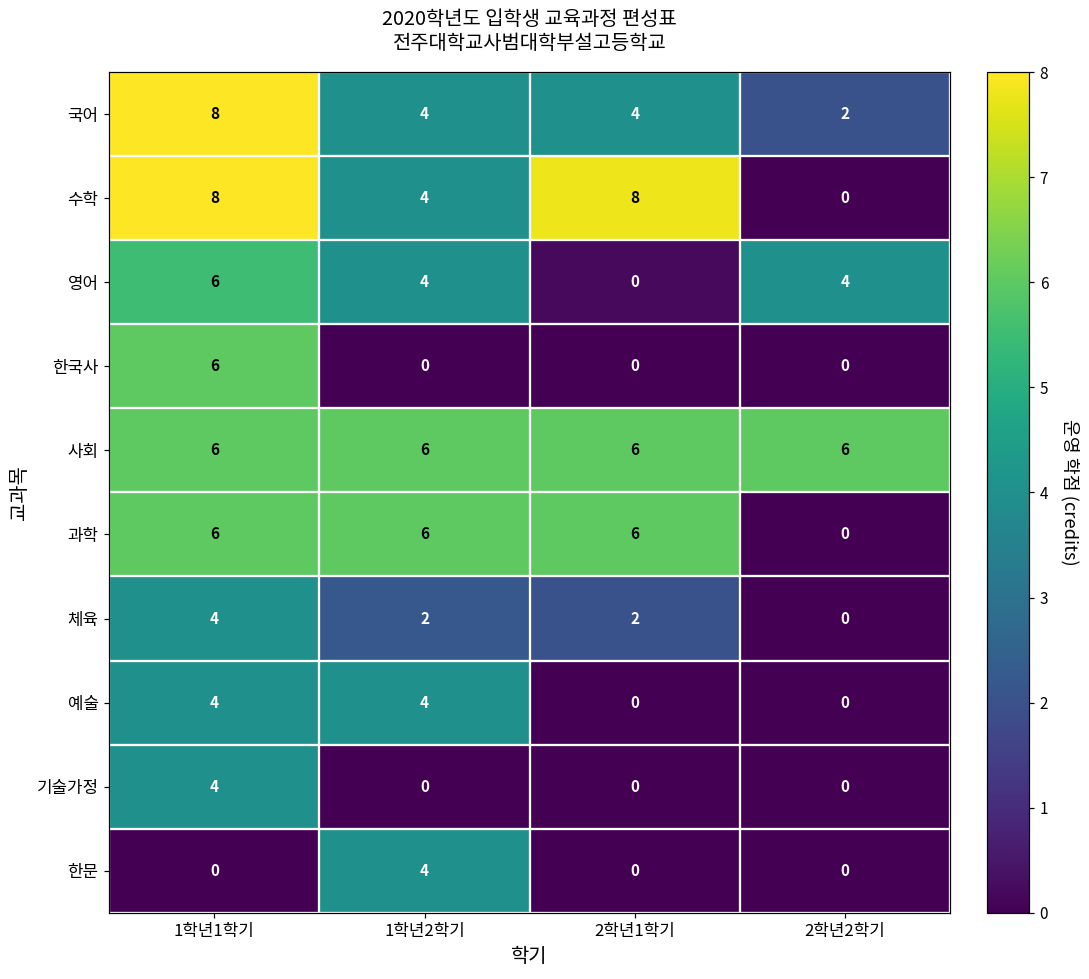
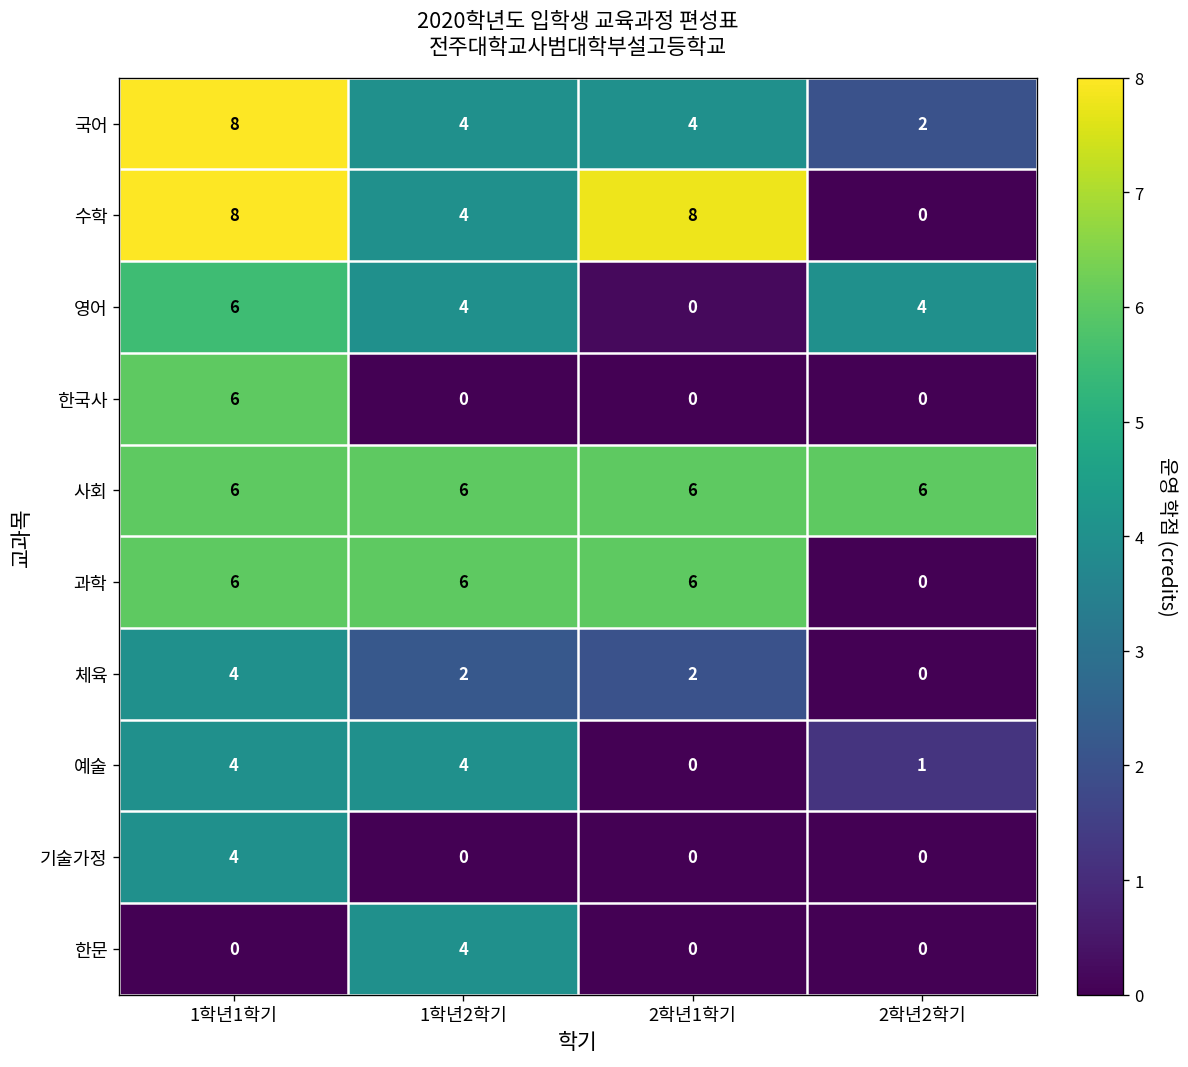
예술, 2학년2학기: 0 -> 1
